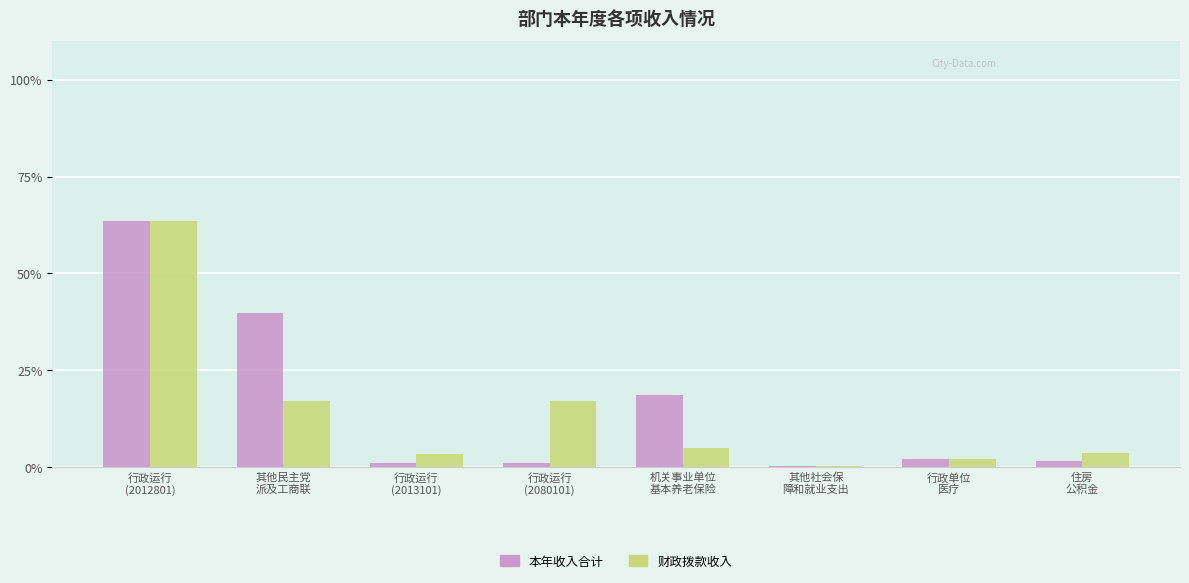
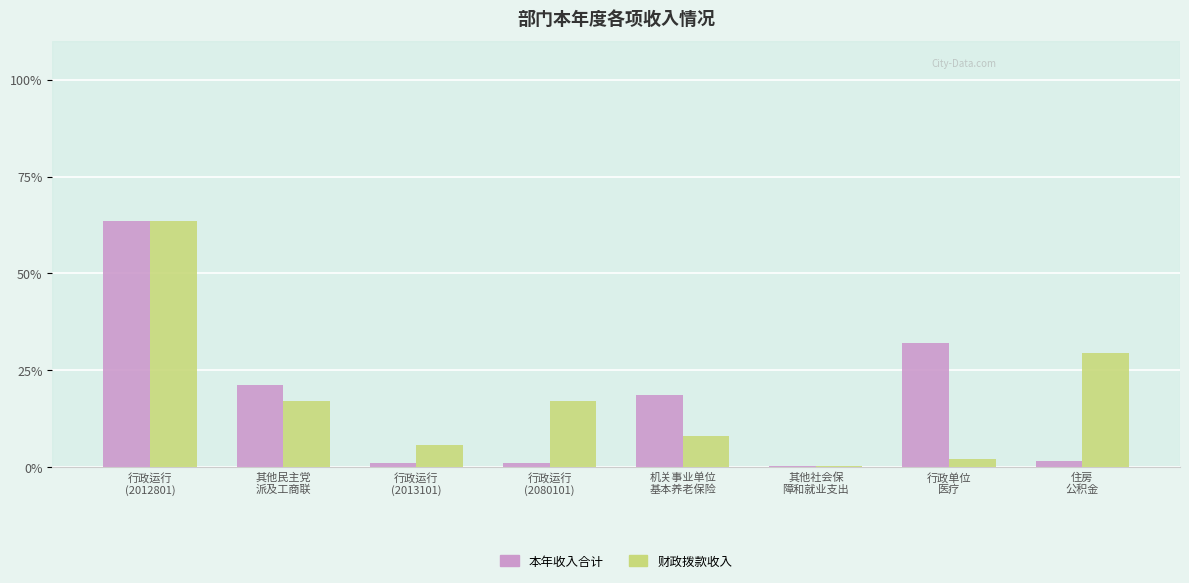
本年收入合计, 其他民主党 派及工商联: 40% -> 21%
财政拨款收入, 行政运行 (2013101): 3% -> 6%
财政拨款收入, 机关事业单位 基本养老保险: 5% -> 8%
本年收入合计, 行政单位 医疗: 2% -> 32%
财政拨款收入, 住房 公积金: 4% -> 29%
